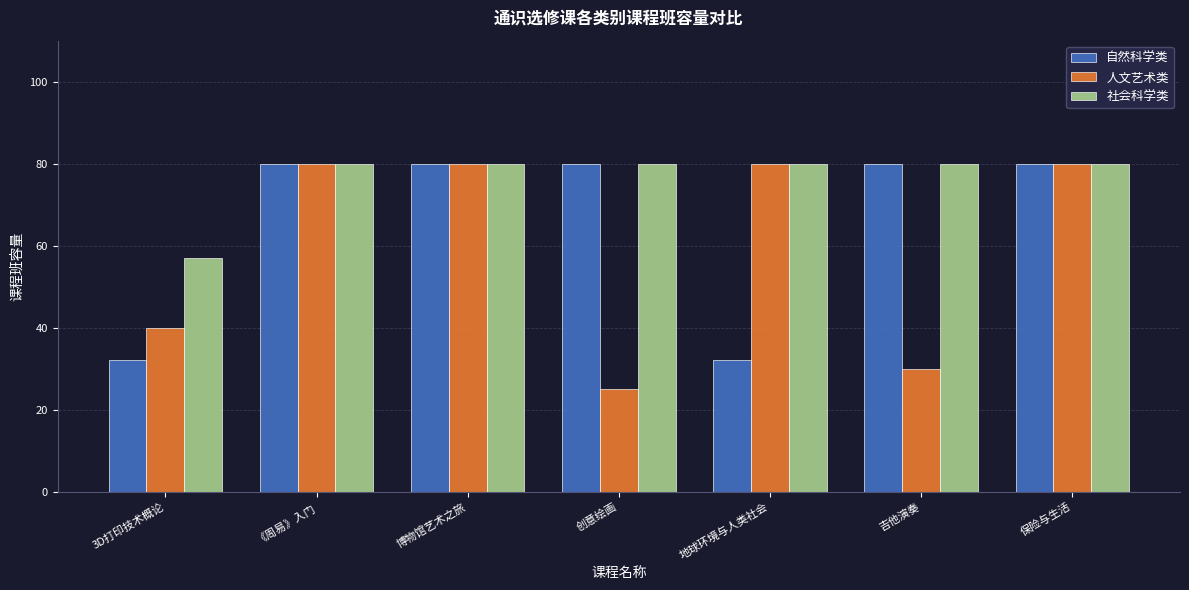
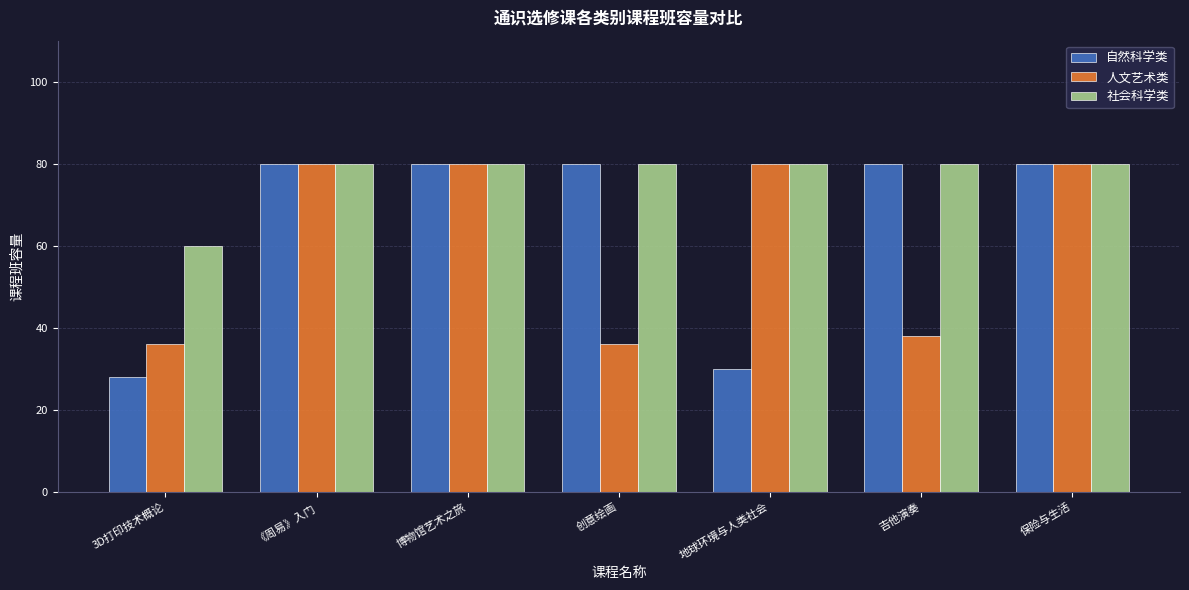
自然科学类, 3D打印技术概论: 32 -> 28
人文艺术类, 3D打印技术概论: 40 -> 36
社会科学类, 3D打印技术概论: 57 -> 60
人文艺术类, 创意绘画: 25 -> 36
自然科学类, 地球环境与人类社会: 32 -> 30
人文艺术类, 吉他演奏: 30 -> 38
